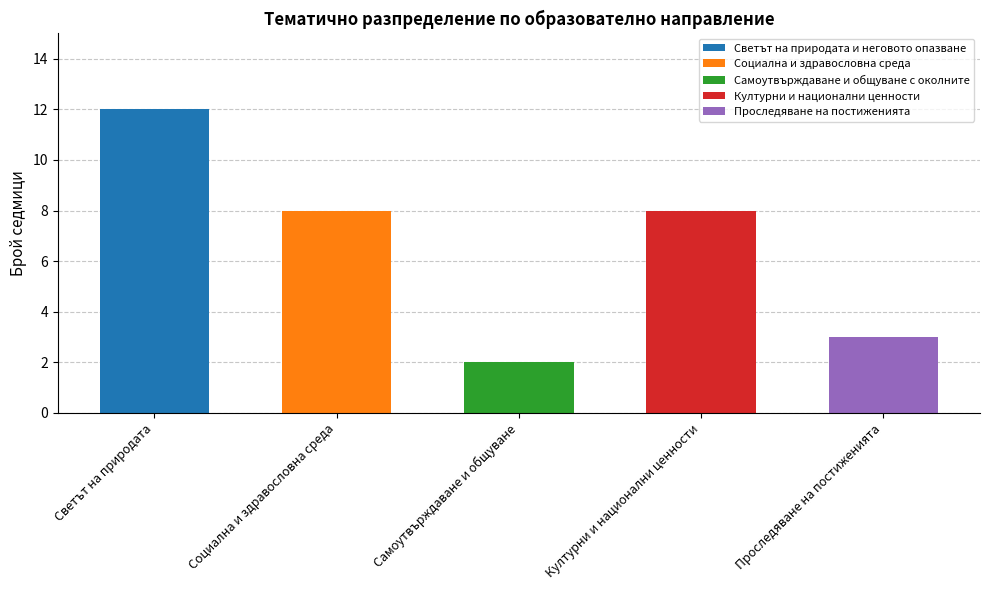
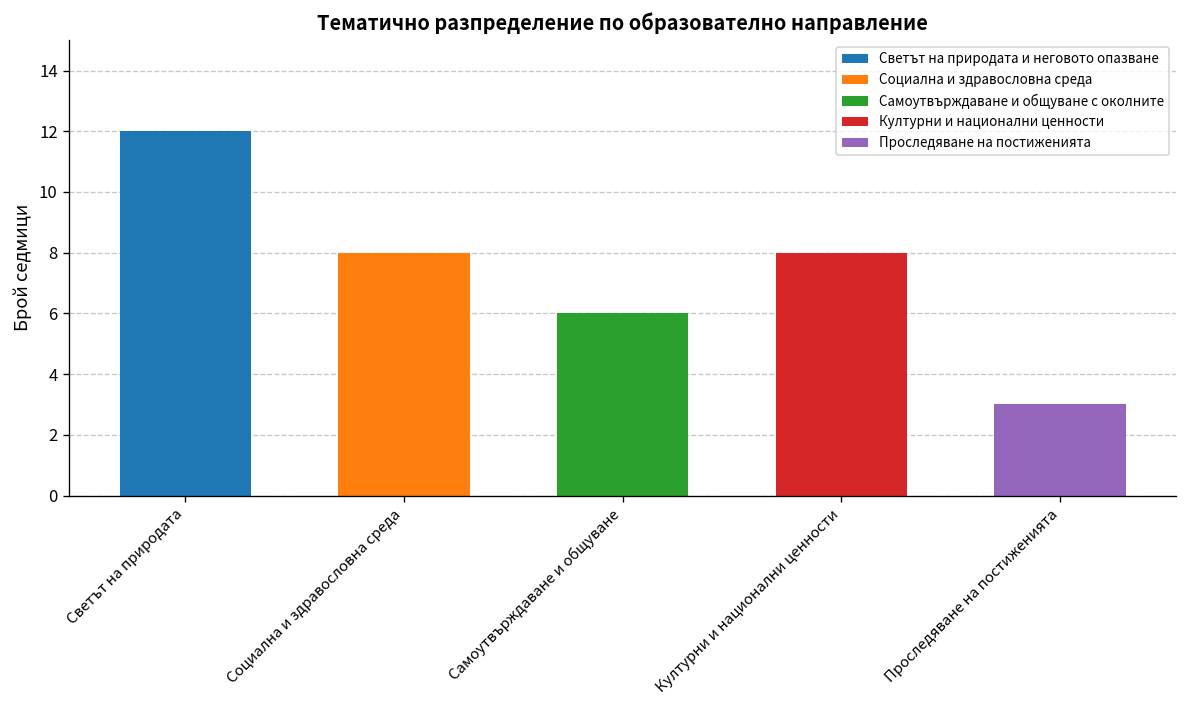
Самоутвърждаване и общуване с околните, Самоутвърждаване и общуване: 2 -> 6
